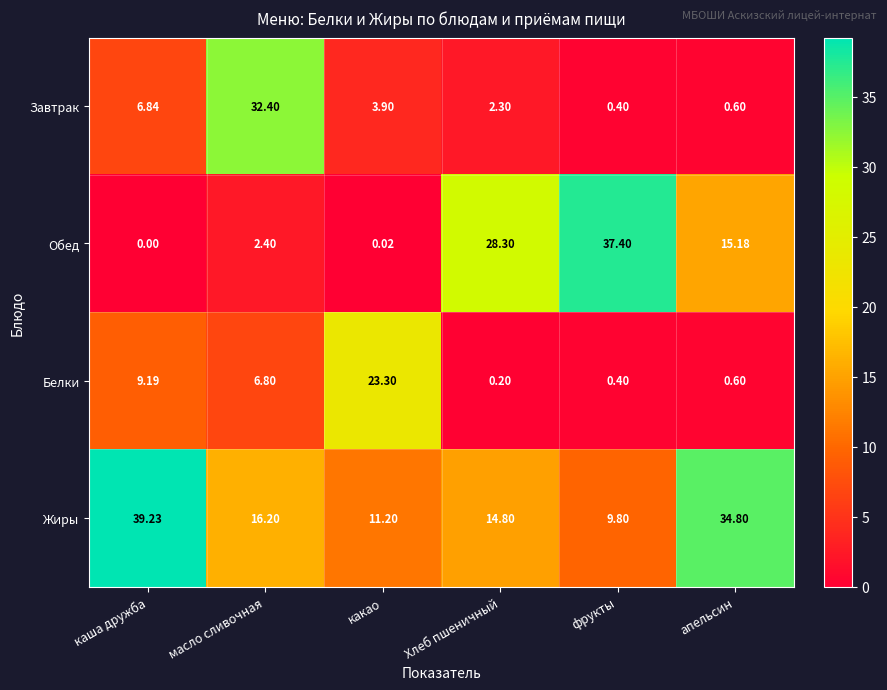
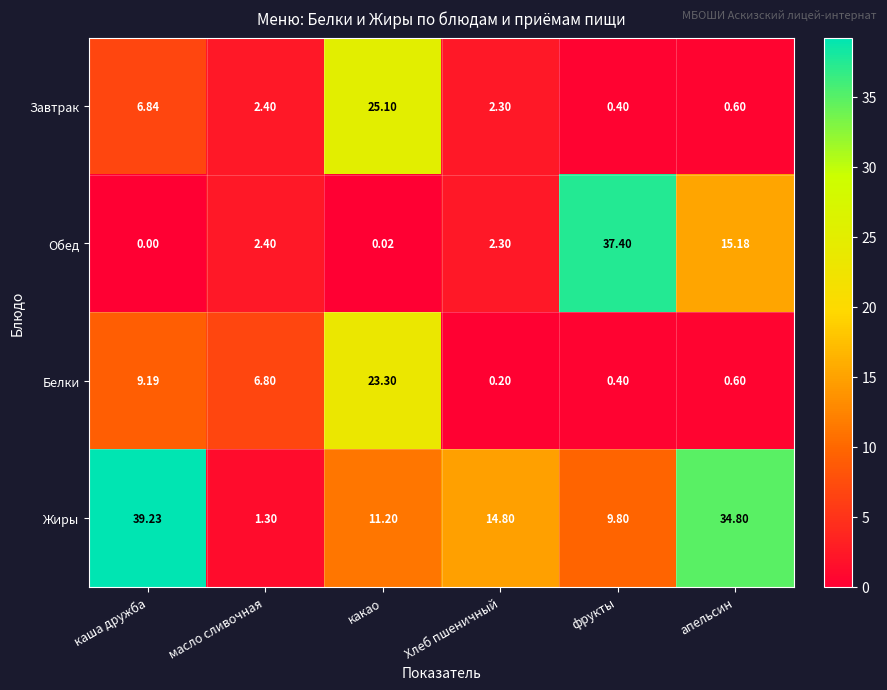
Завтрак, масло сливочная: 32.40 -> 2.40
Завтрак, какао: 3.90 -> 25.10
Обед, Хлеб пшеничный: 28.30 -> 2.30
Жиры, масло сливочная: 16.20 -> 1.30
